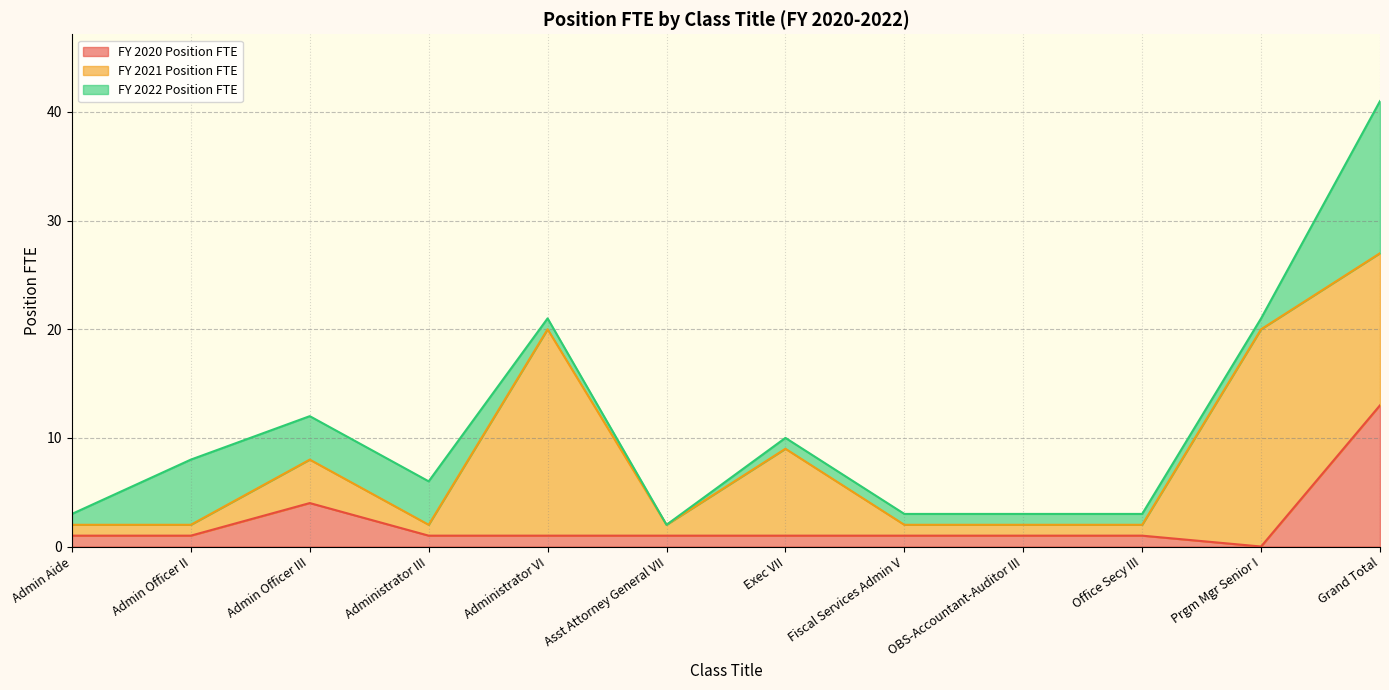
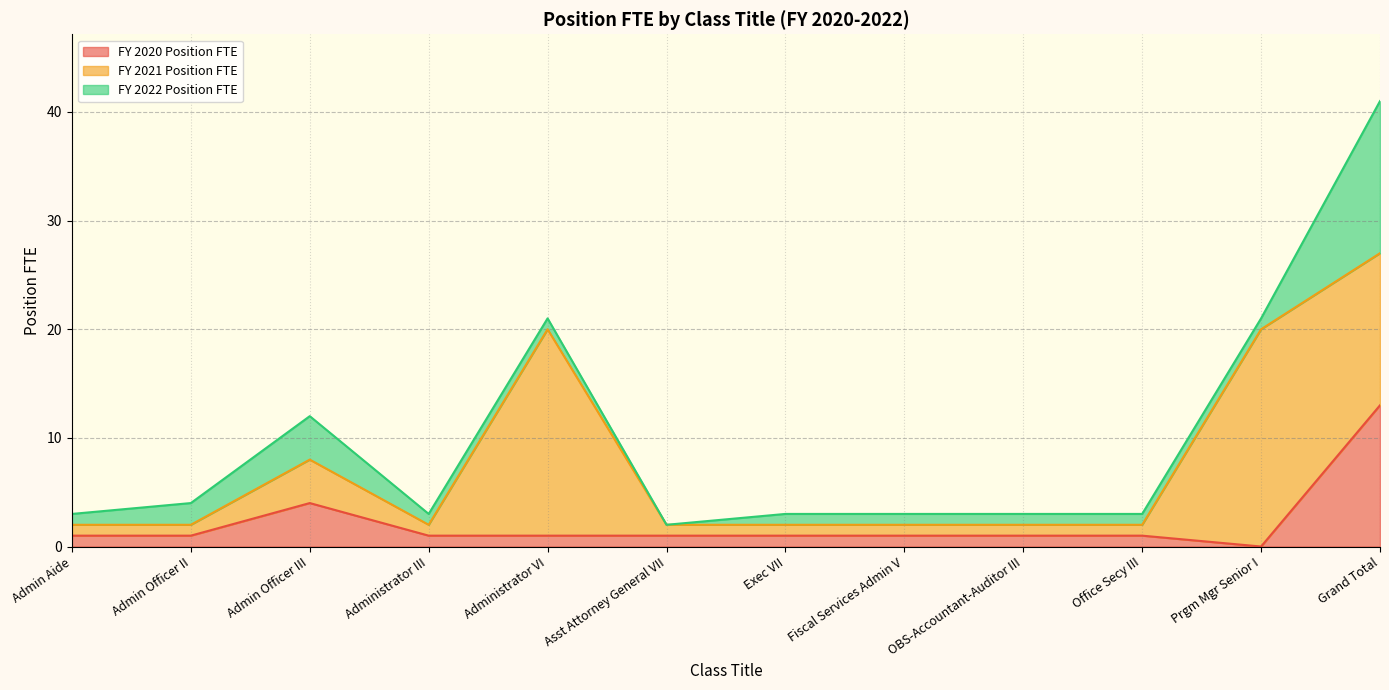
FY 2022 Position FTE, Admin Officer II: 6 -> 2
FY 2022 Position FTE, Administrator III: 4 -> 1
FY 2021 Position FTE, Exec VII: 8 -> 1
